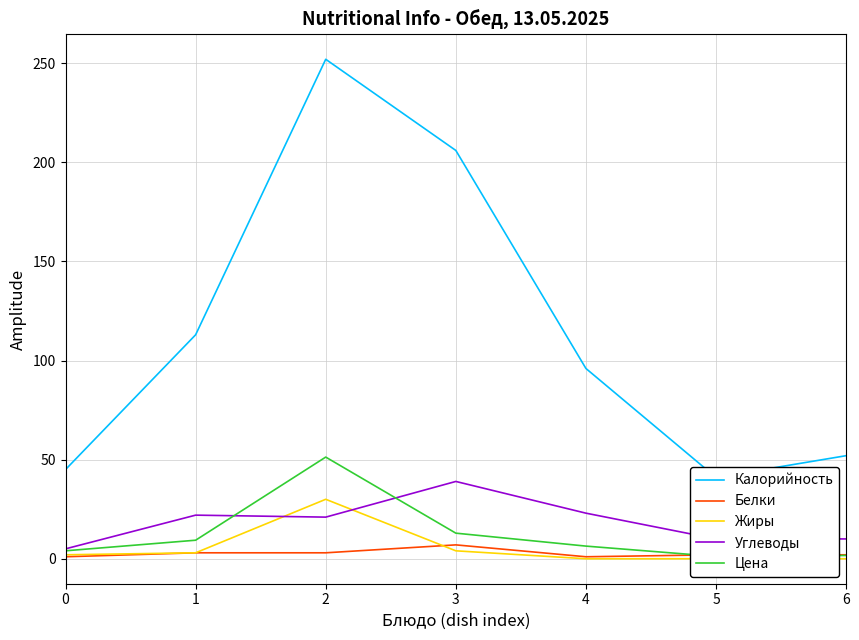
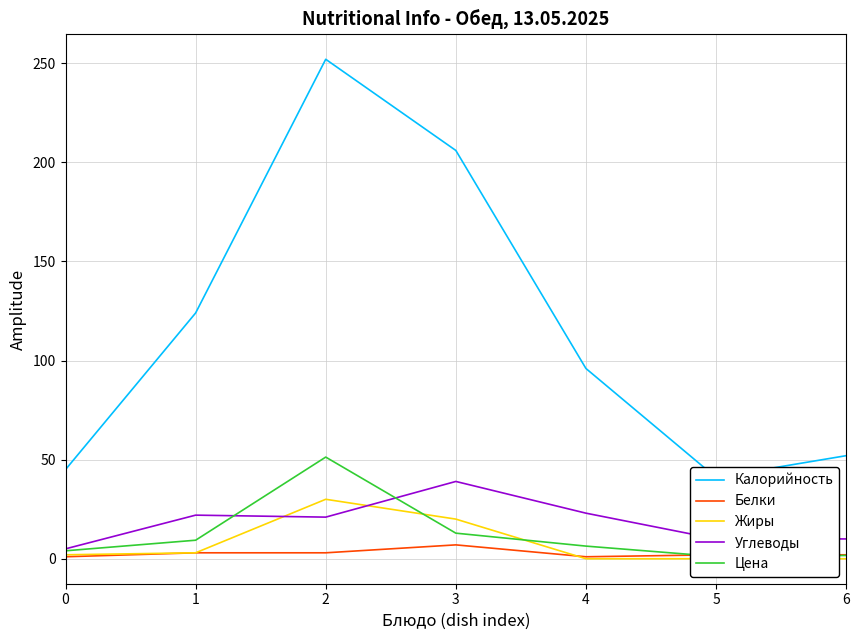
Калорийность, 1: 113 -> 124
Жиры, 3: 4 -> 20
